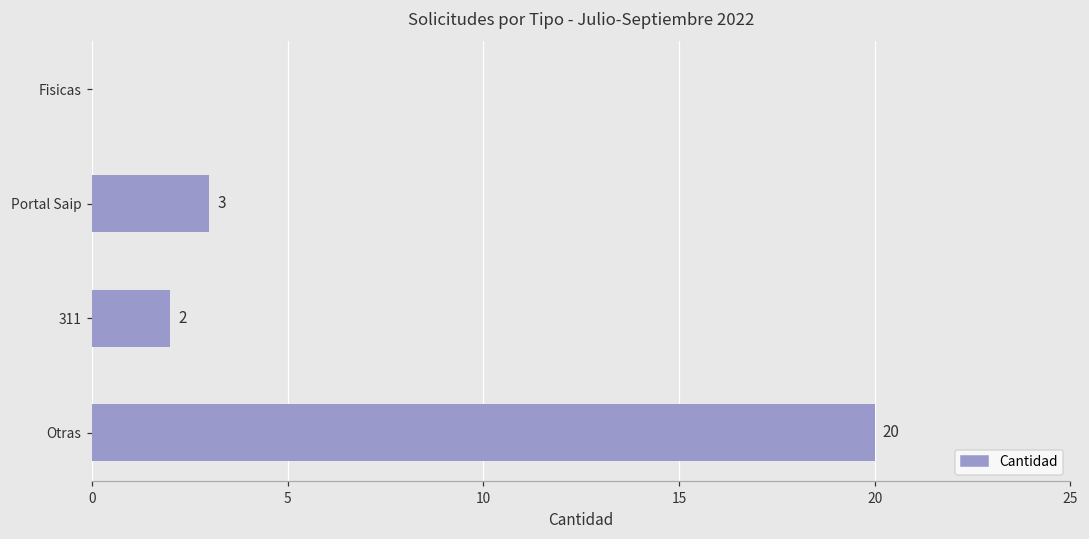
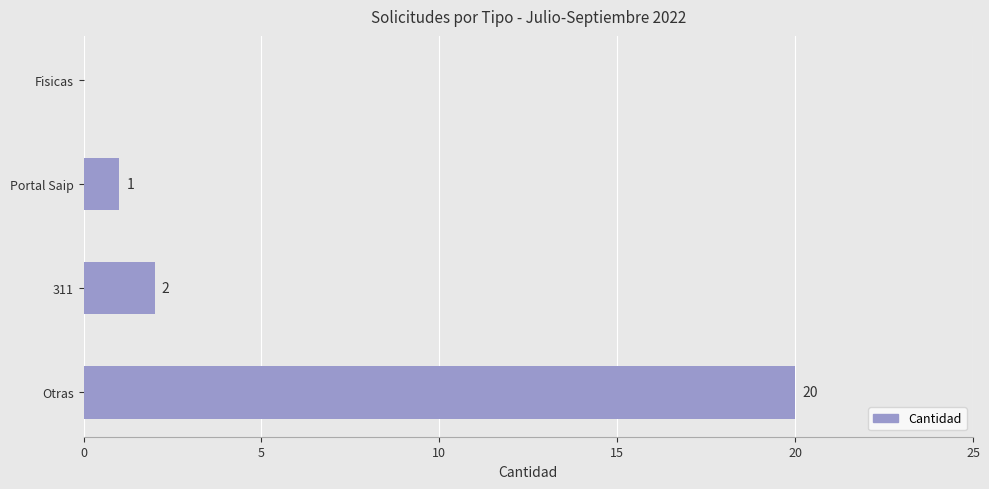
Portal Saip: 3 -> 1
